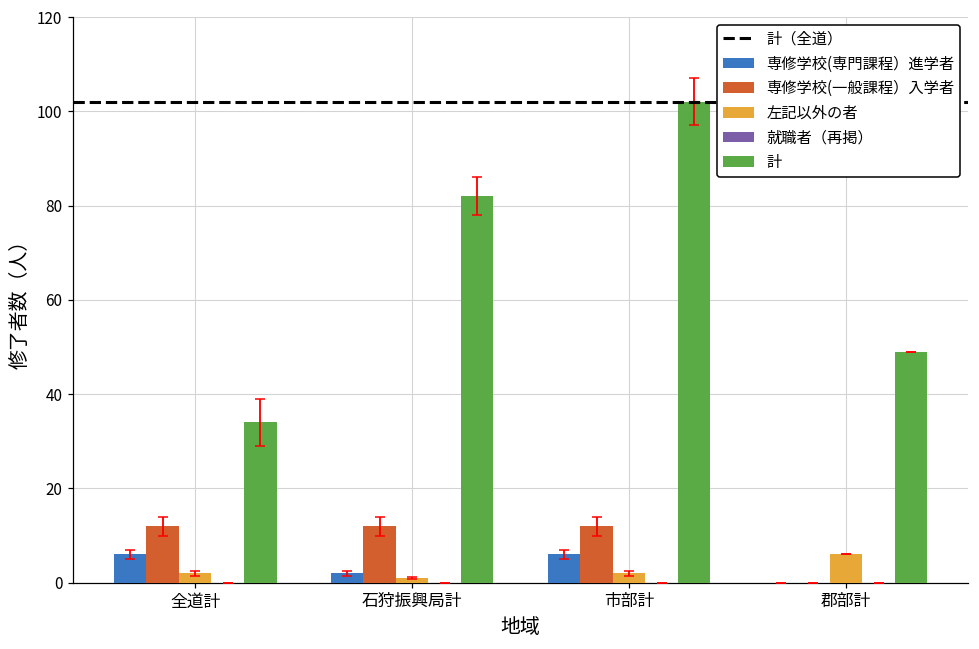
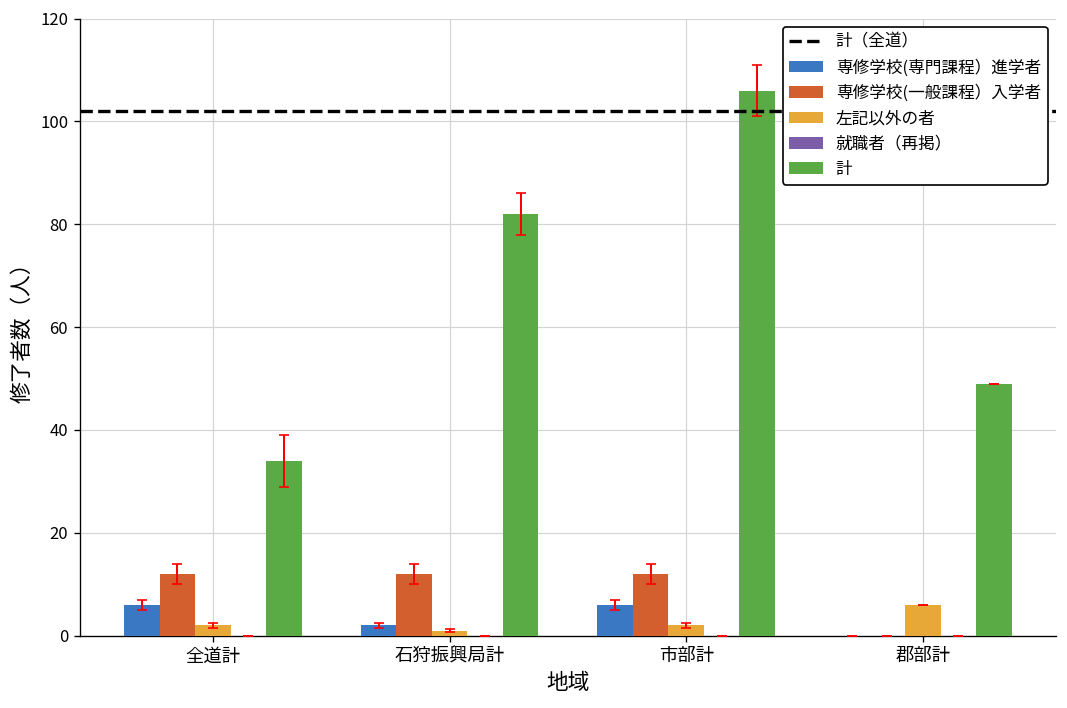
計, 市部計: 102 -> 106
